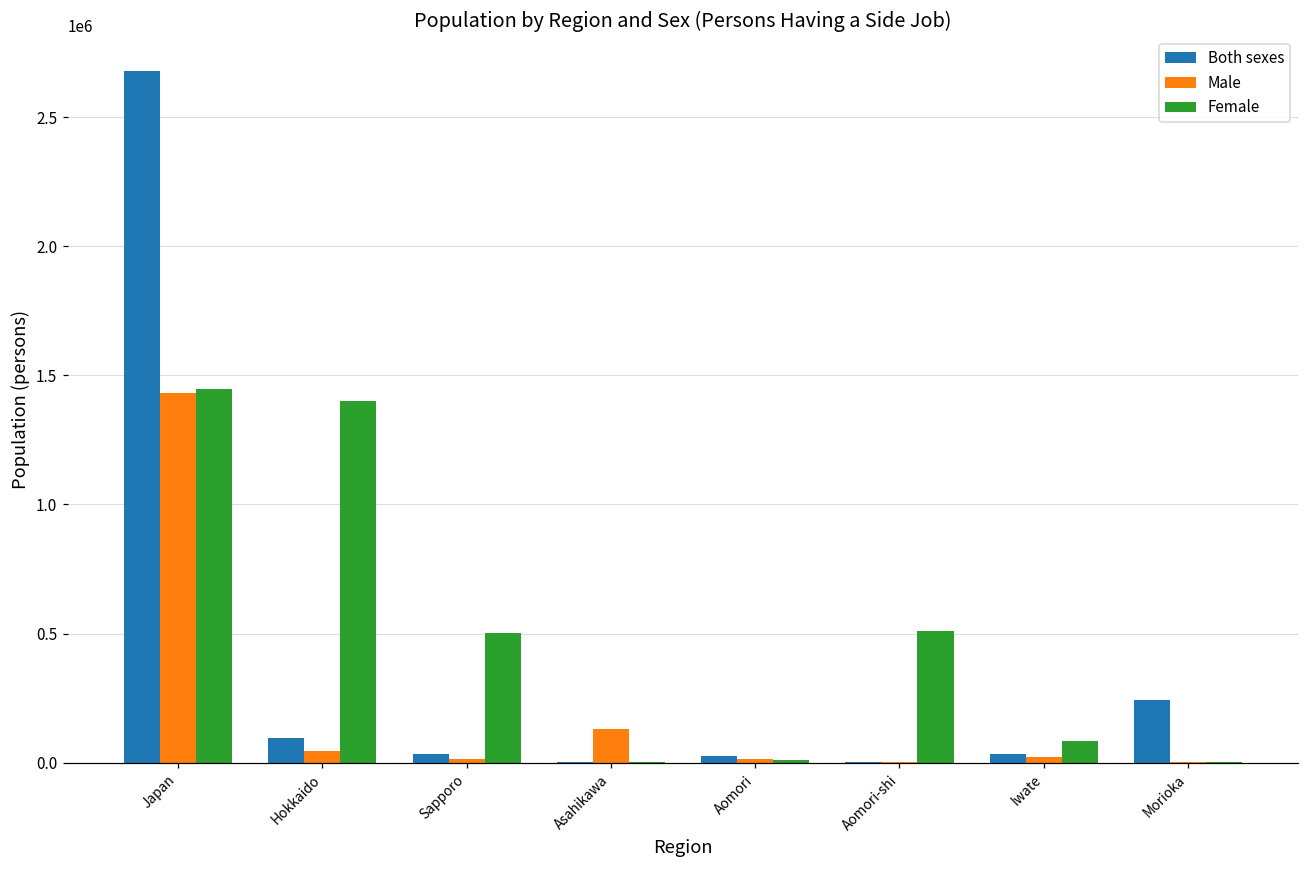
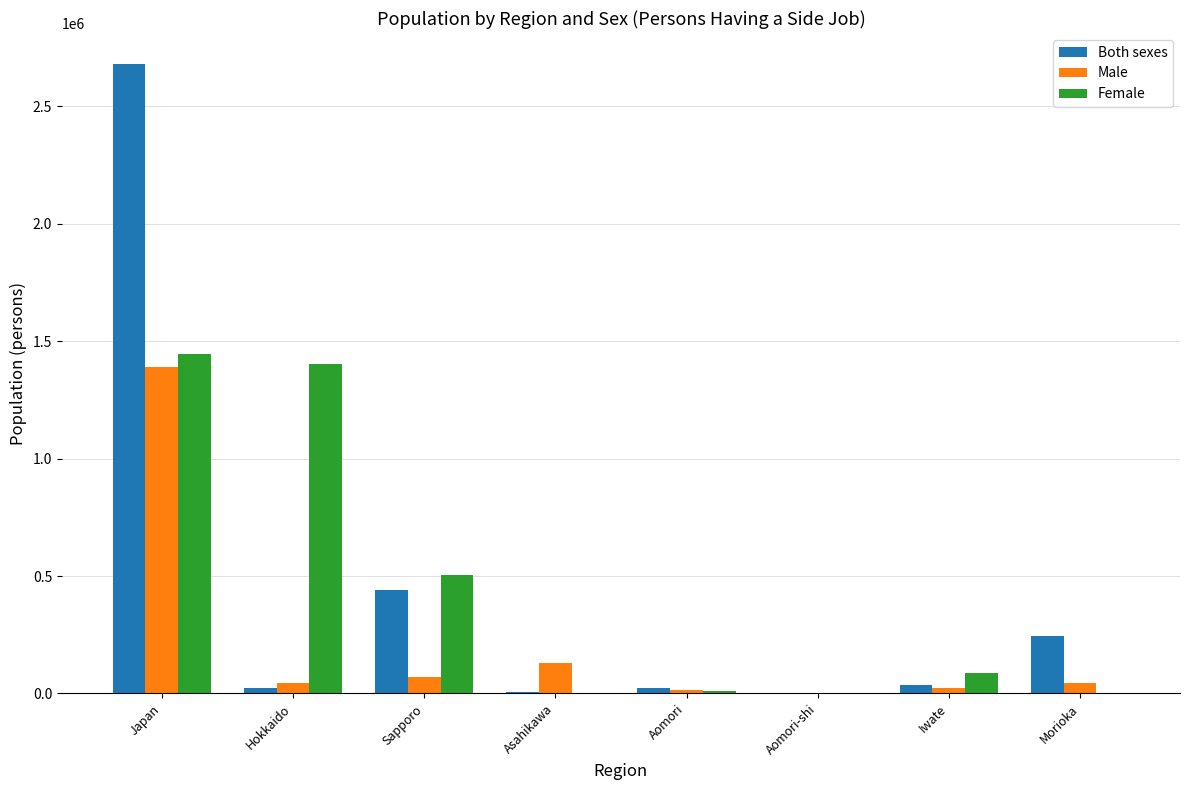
Male, Japan: 1430000 -> 1390000
Both sexes, Hokkaido: 100000 -> 20000
Both sexes, Sapporo: 30000 -> 440000
Male, Sapporo: 10000 -> 70000
Female, Aomori-shi: 510000 -> 0
Male, Morioka: 0 -> 40000
